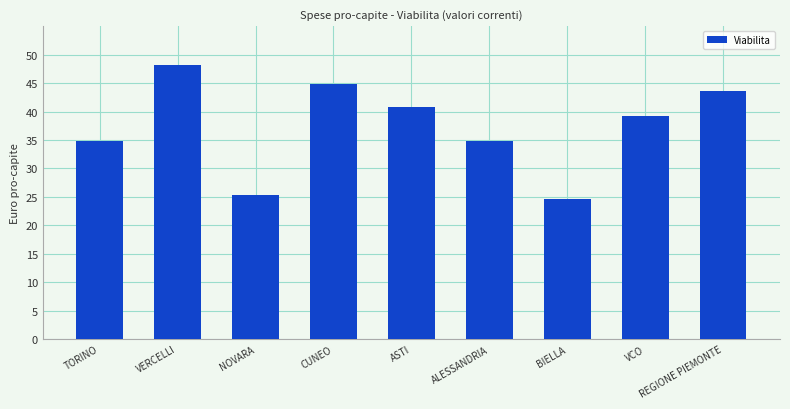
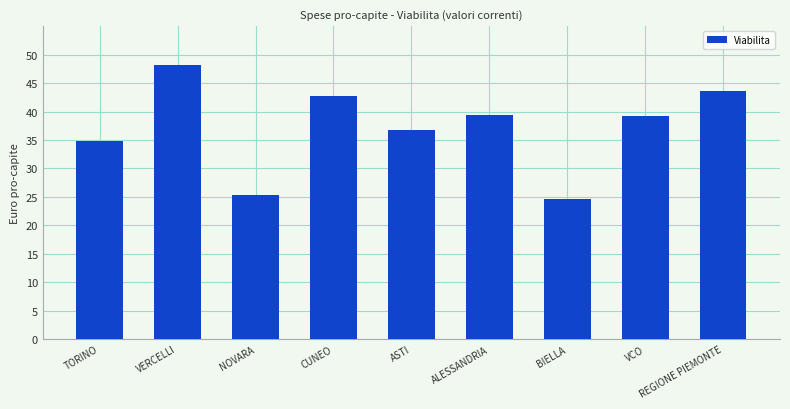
CUNEO: 45 -> 43
ASTI: 41 -> 37
ALESSANDRIA: 35 -> 39
